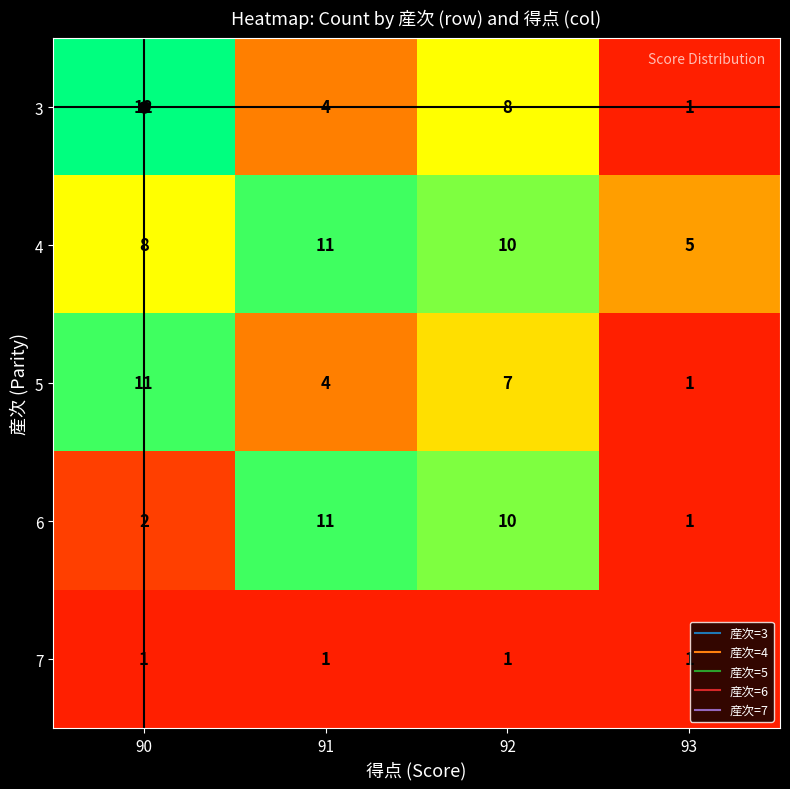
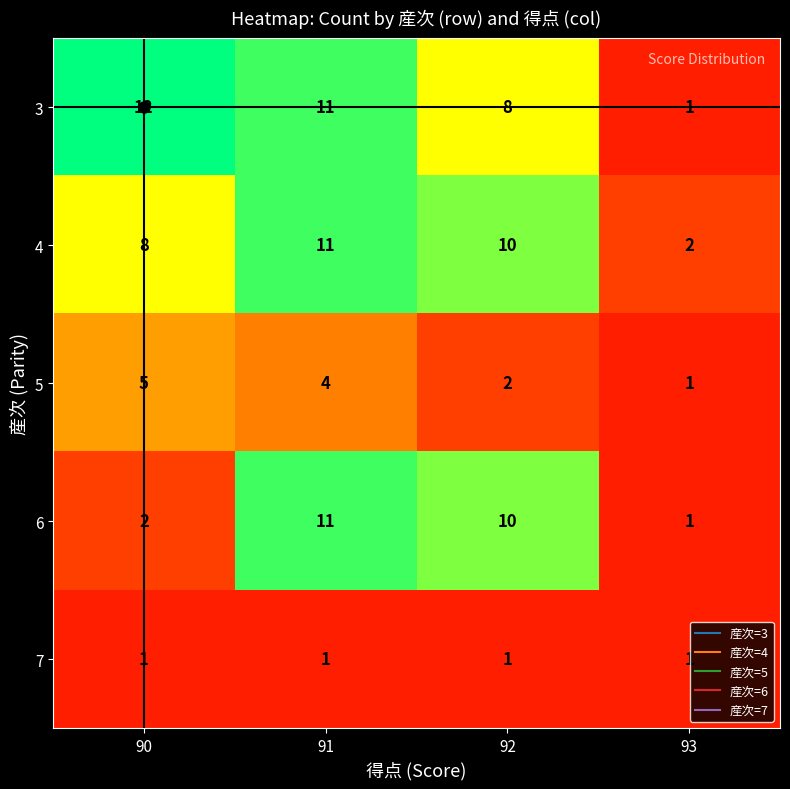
3, 91: 4 -> 11
4, 93: 5 -> 2
5, 90: 11 -> 5
5, 92: 7 -> 2
